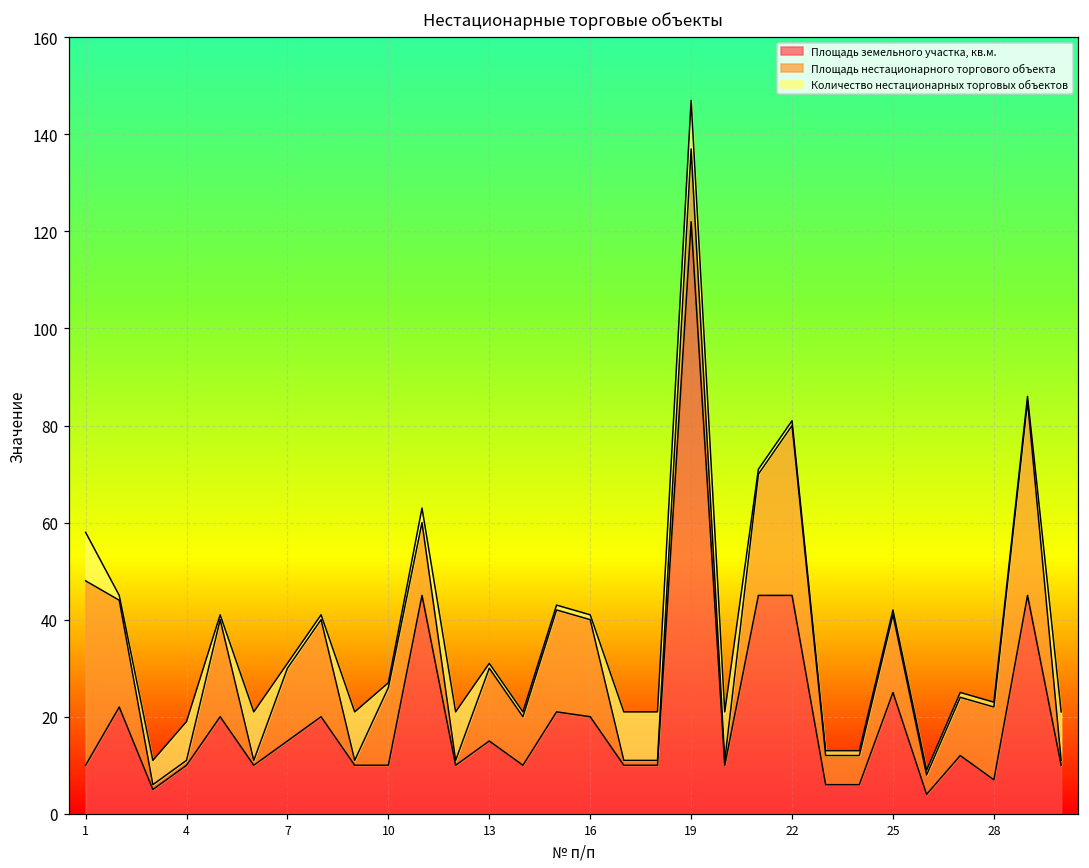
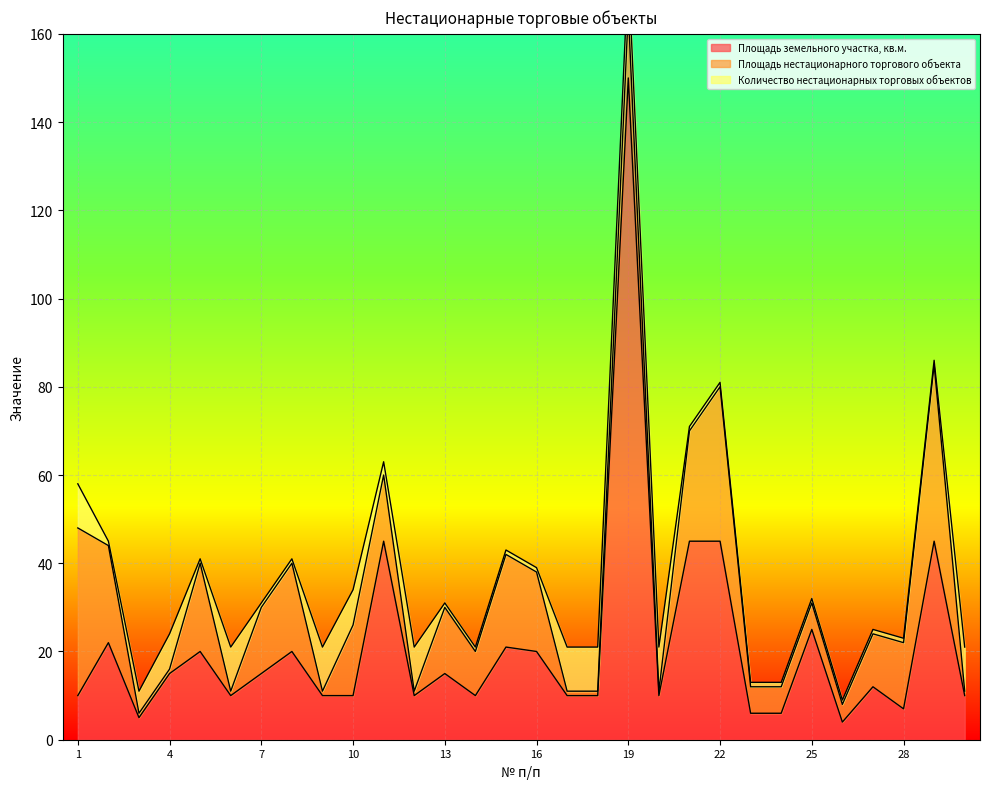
Площадь земельного участка, кв.м., 4: 10 -> 15
Количество нестационарных торговых объектов, 10: 1 -> 8
Площадь нестационарного торгового объекта, 16: 20 -> 18
Площадь земельного участка, кв.м., 19: 122 -> 150
Площадь нестационарного торгового объекта, 25: 16 -> 6
